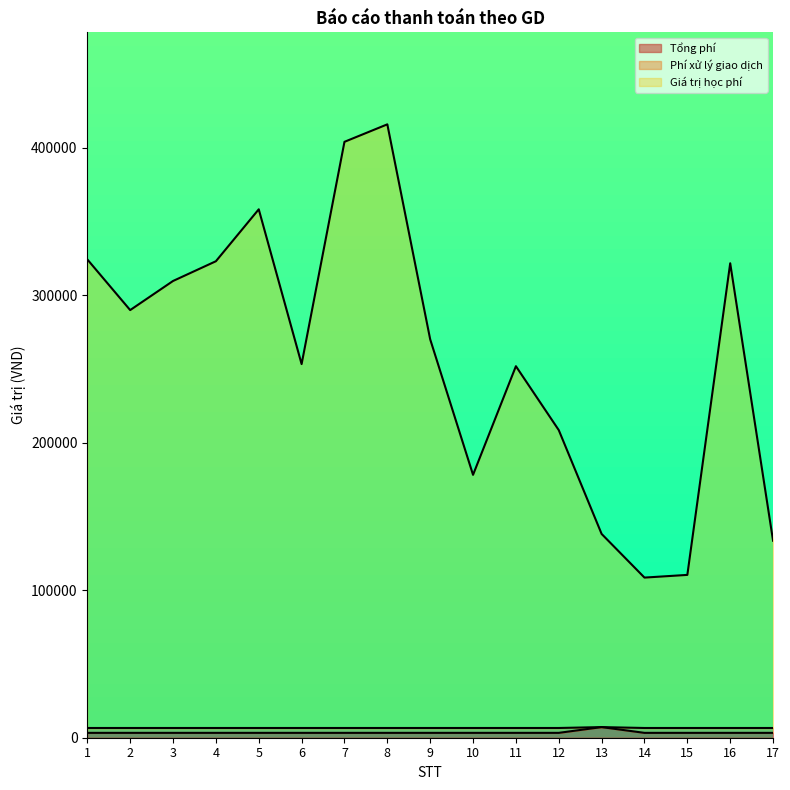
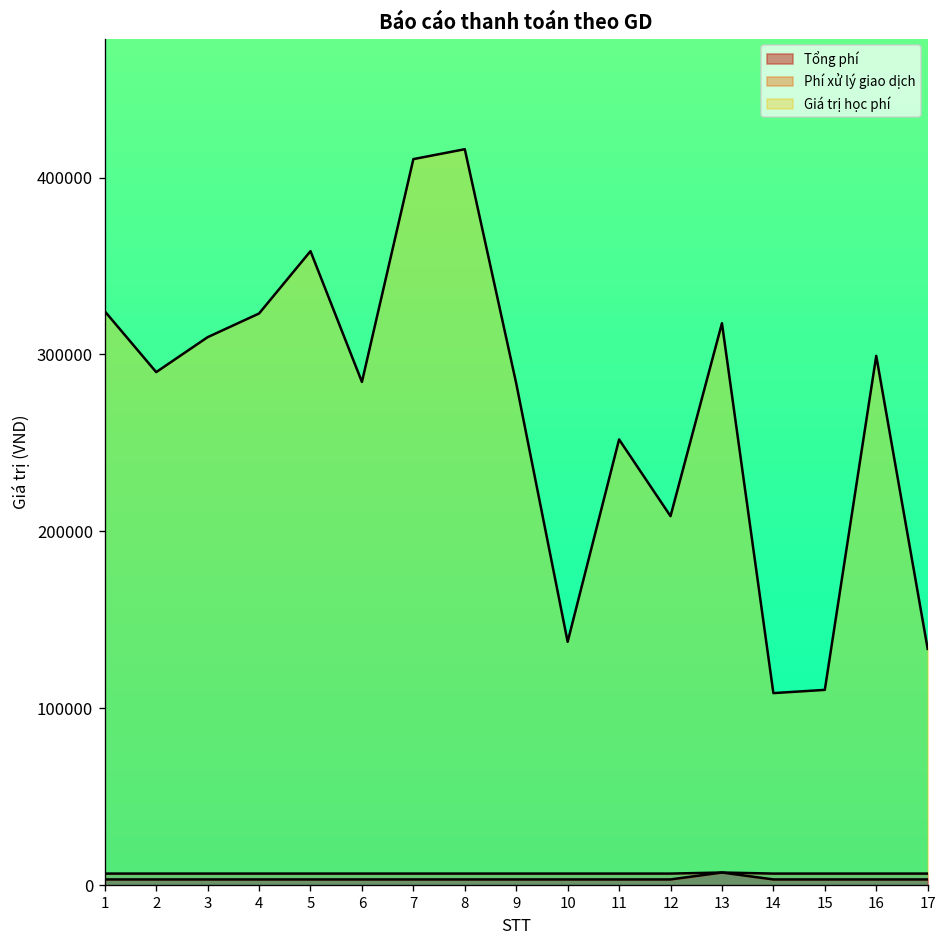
Giá trị học phí, 6: 247000 -> 278000
Giá trị học phí, 7: 398000 -> 404000
Giá trị học phí, 9: 264000 -> 277000
Giá trị học phí, 10: 172000 -> 131000
Giá trị học phí, 13: 131000 -> 310000
Giá trị học phí, 16: 315000 -> 293000
